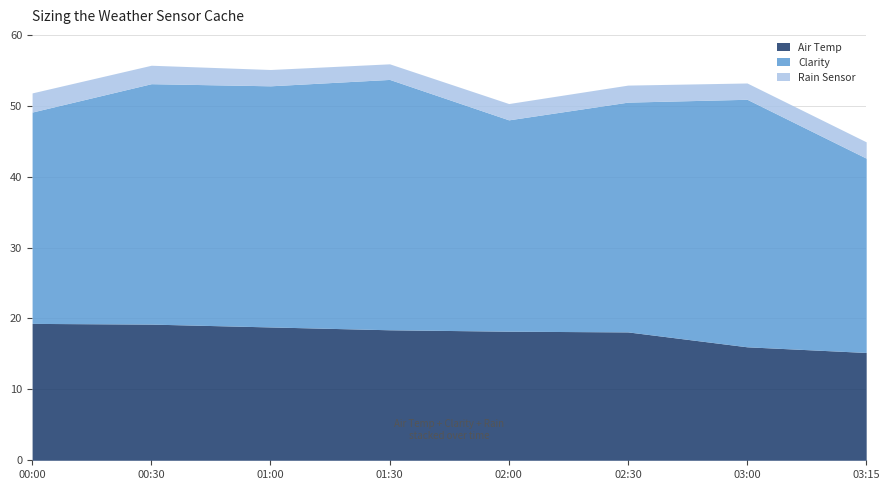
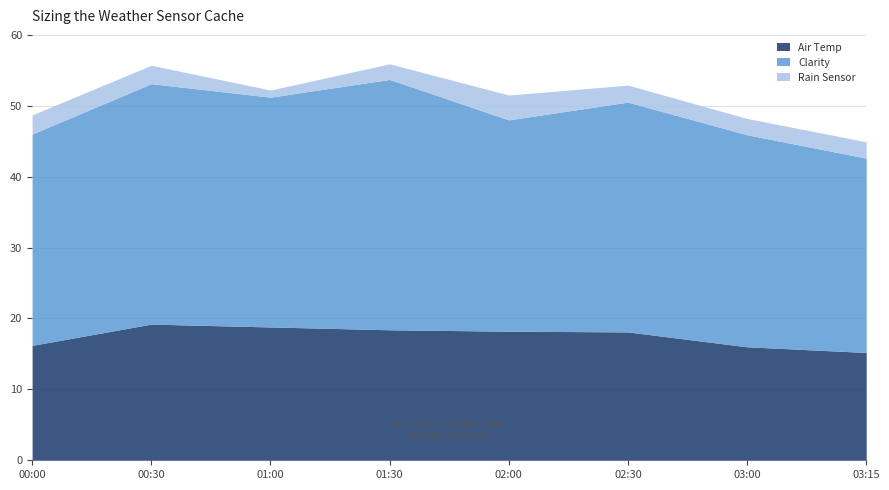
Air Temp, 00:00: 19 -> 16
Clarity, 01:00: 34 -> 32
Rain Sensor, 01:00: 2 -> 1
Rain Sensor, 02:00: 2 -> 4
Clarity, 03:00: 35 -> 30
